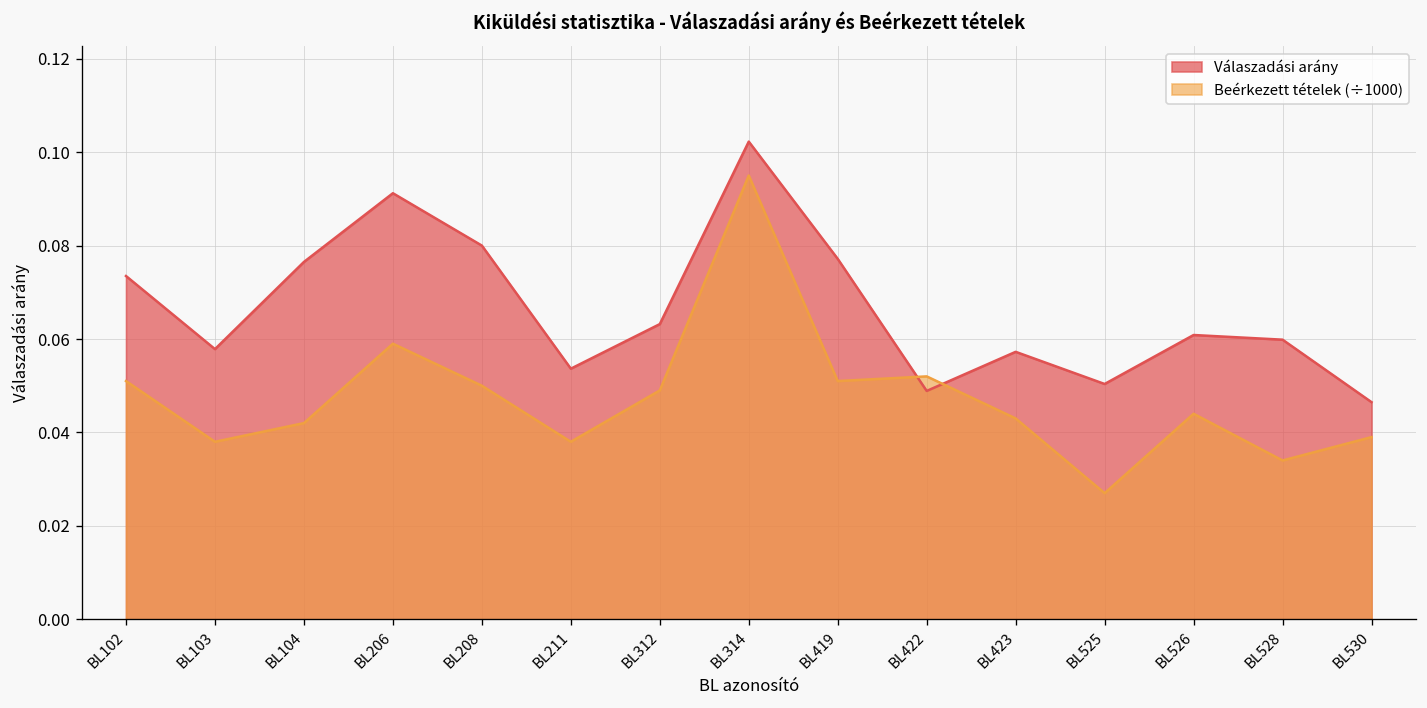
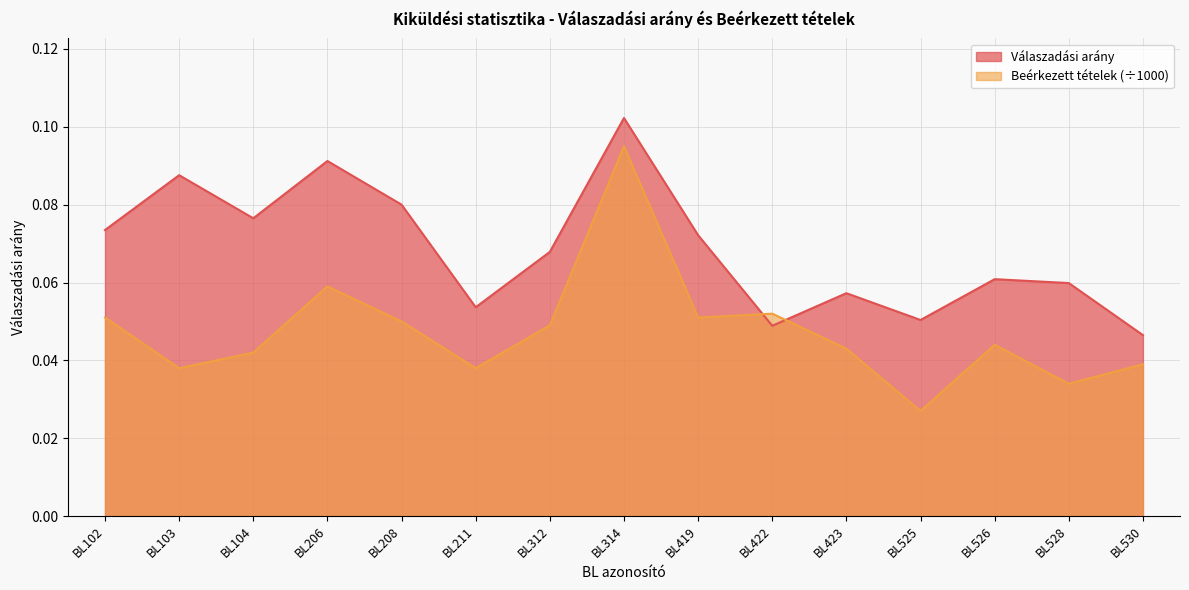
Válaszadási arány, BL103: 0.058 -> 0.088
Válaszadási arány, BL312: 0.063 -> 0.068
Válaszadási arány, BL419: 0.077 -> 0.072
